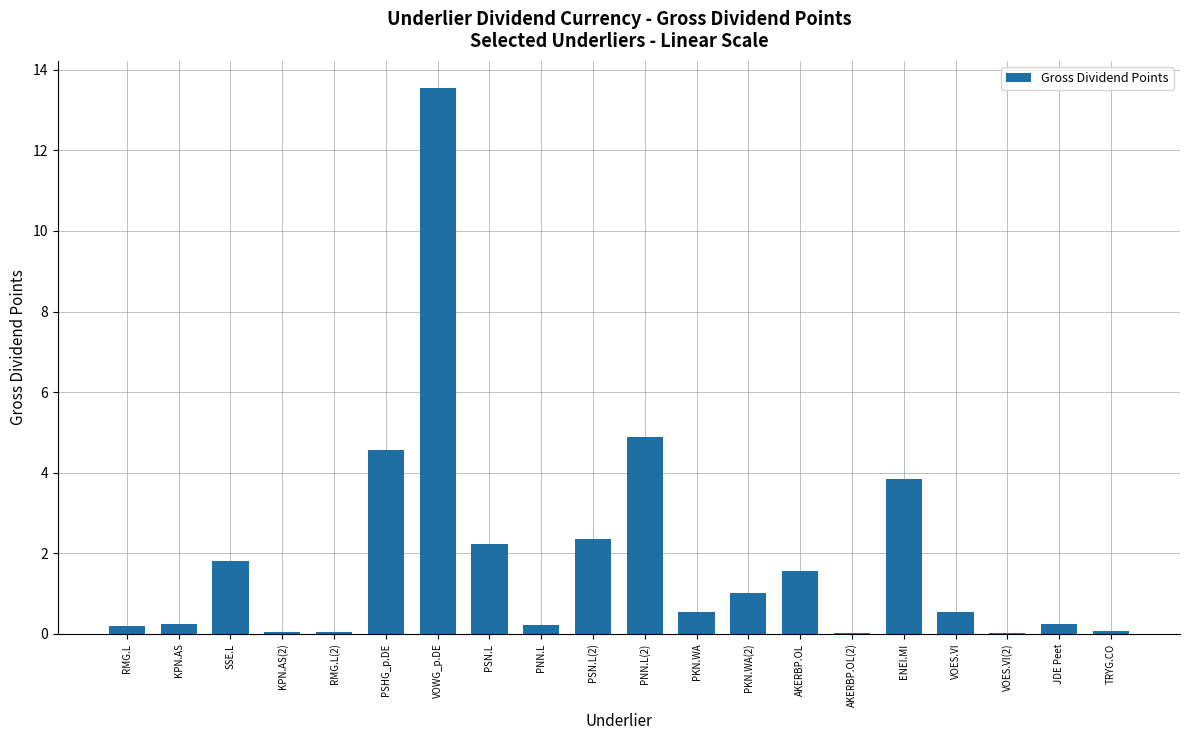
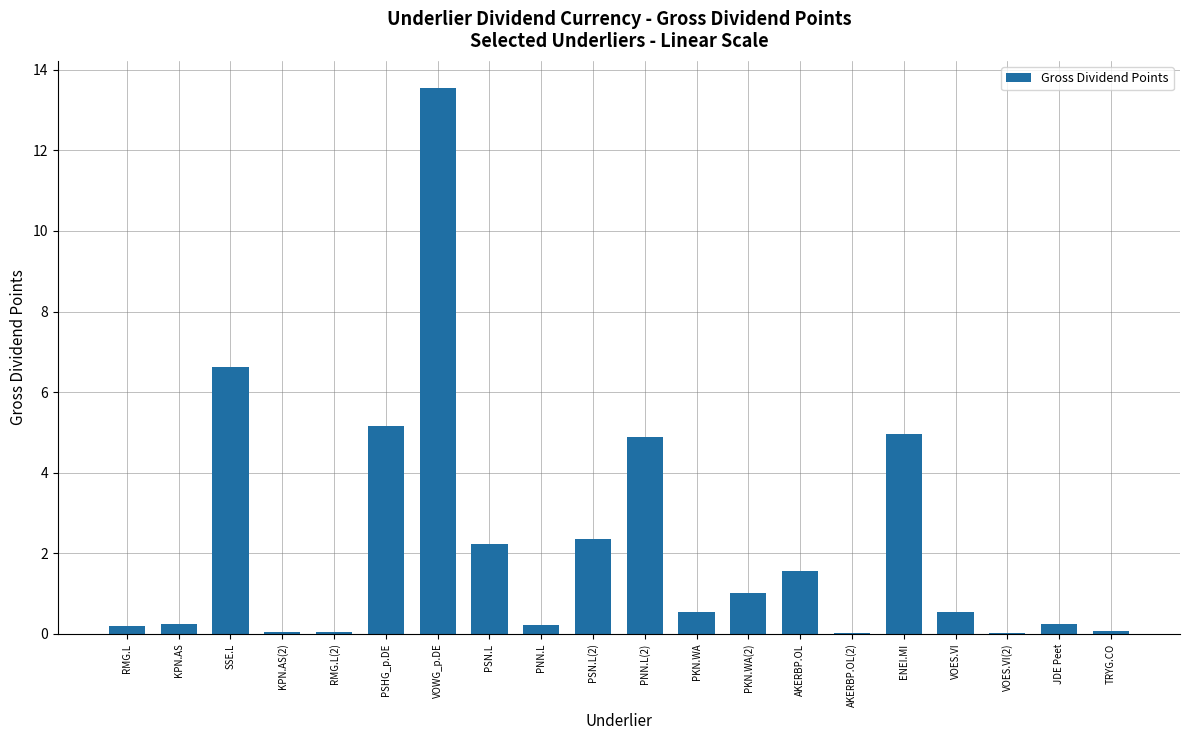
SSE.L: 1.8 -> 6.6
PSHG_p.DE: 4.6 -> 5.2
ENEI.MI: 3.8 -> 5.0
